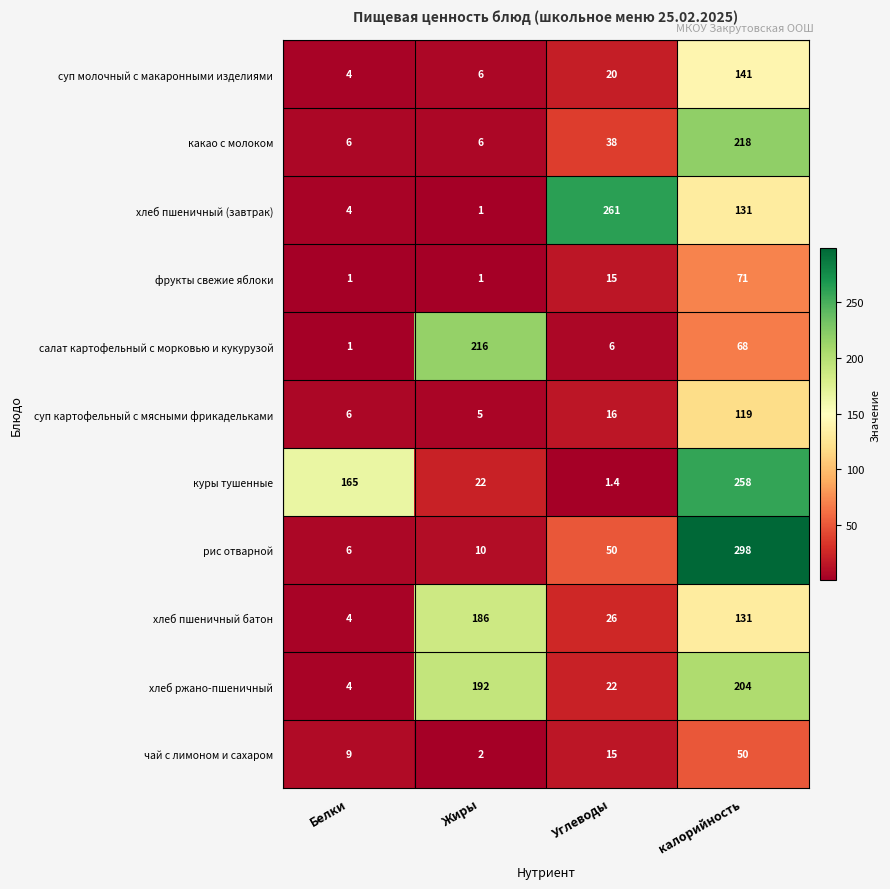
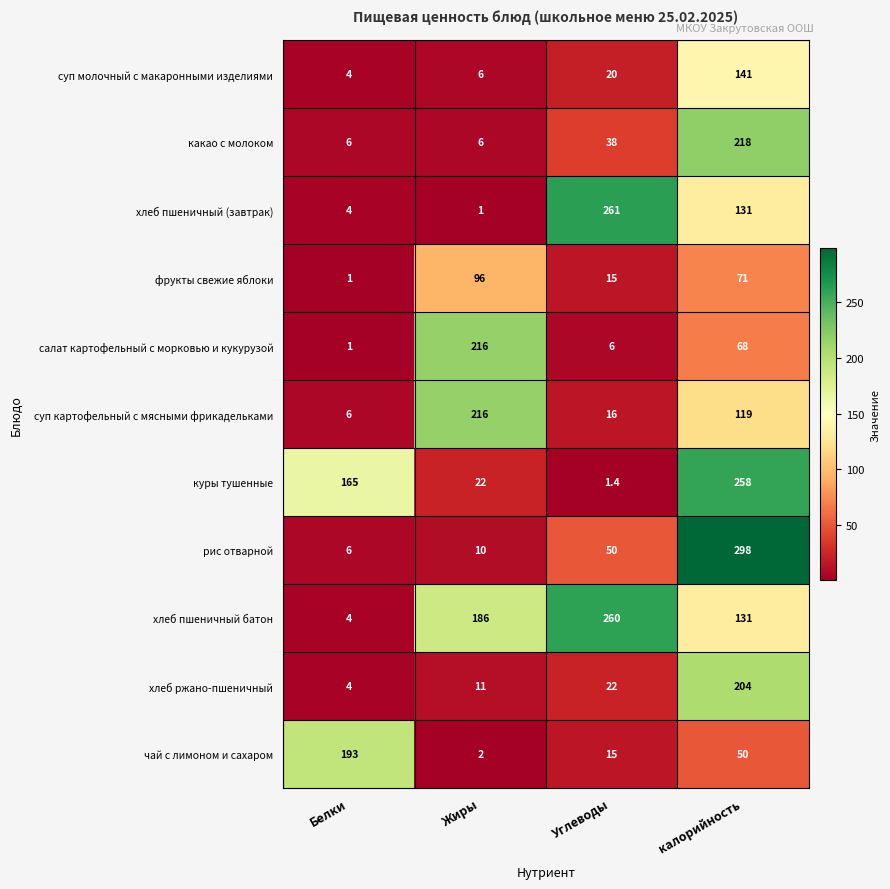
фрукты свежие яблоки, Жиры: 1 -> 96
суп картофельный с мясными фрикадельками, Жиры: 5 -> 216
хлеб пшеничный батон, Углеводы: 26 -> 260
хлеб ржано-пшеничный, Жиры: 192 -> 11
чай с лимоном и сахаром, Белки: 9 -> 193
